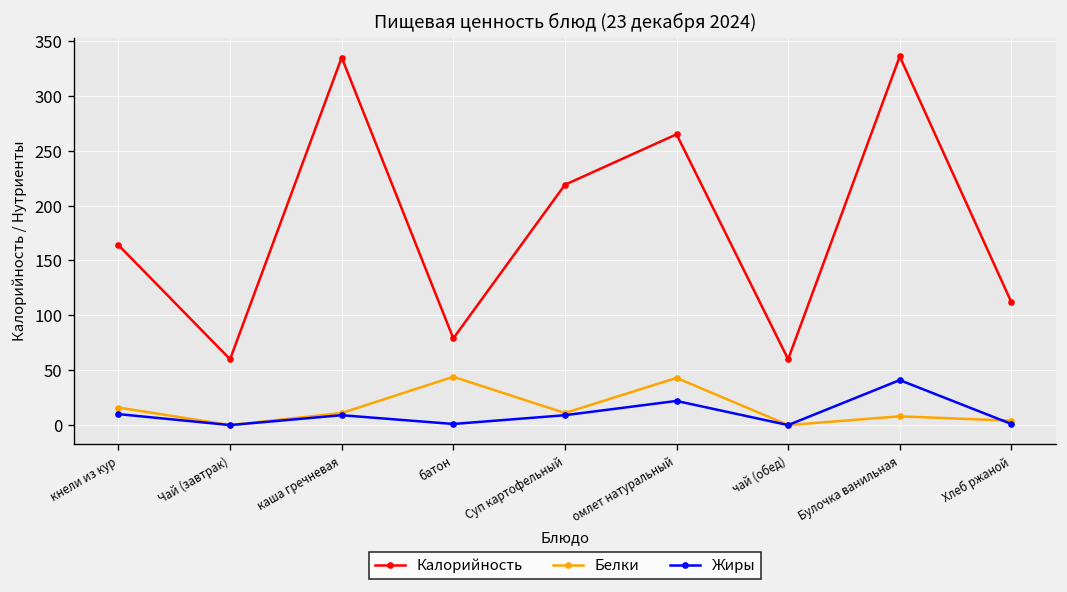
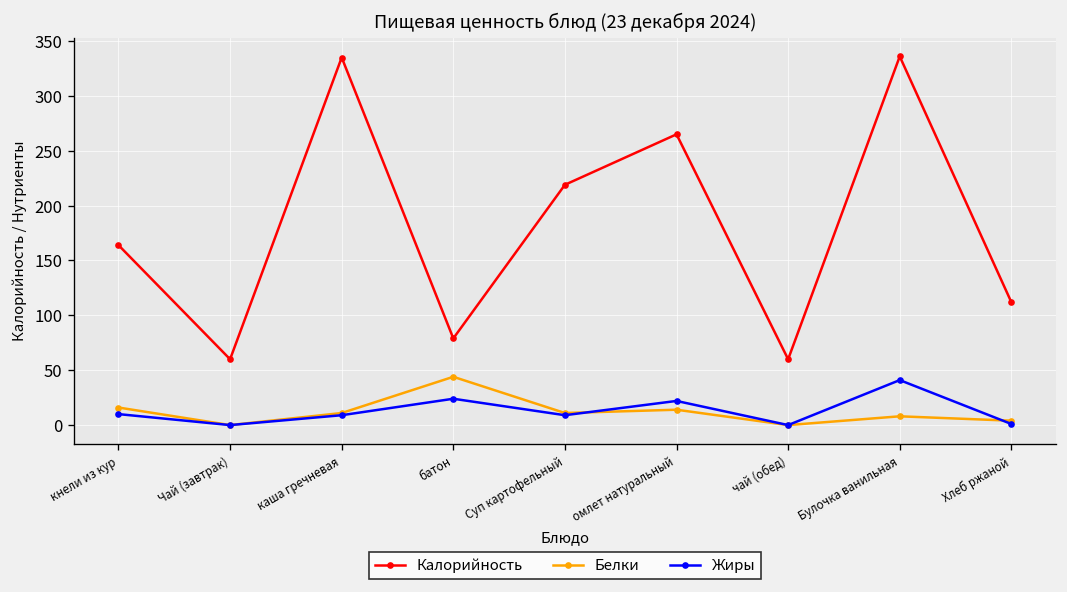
Жиры, батон: 0 -> 20
Белки, омлет натуральный: 40 -> 10
